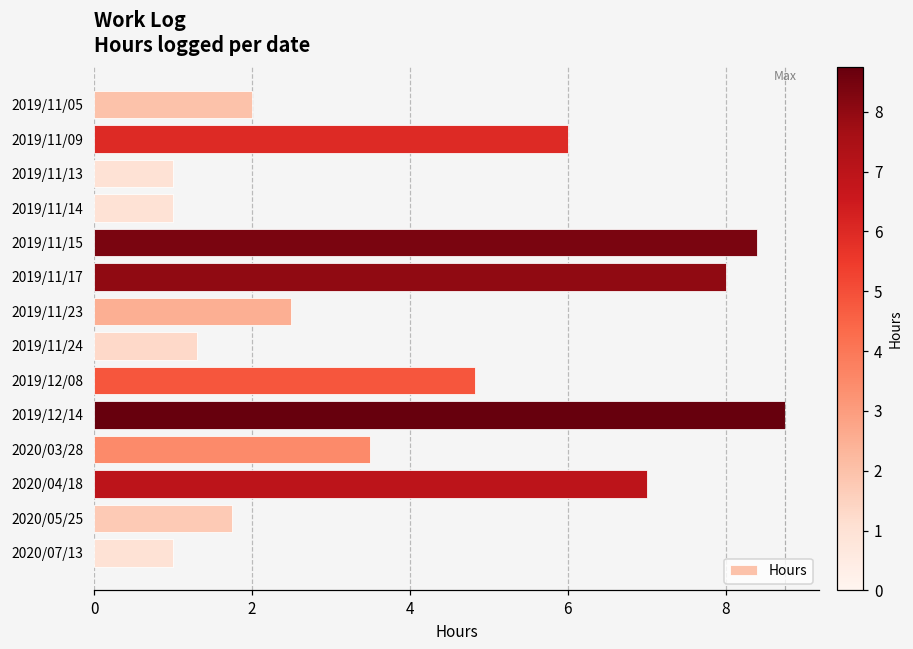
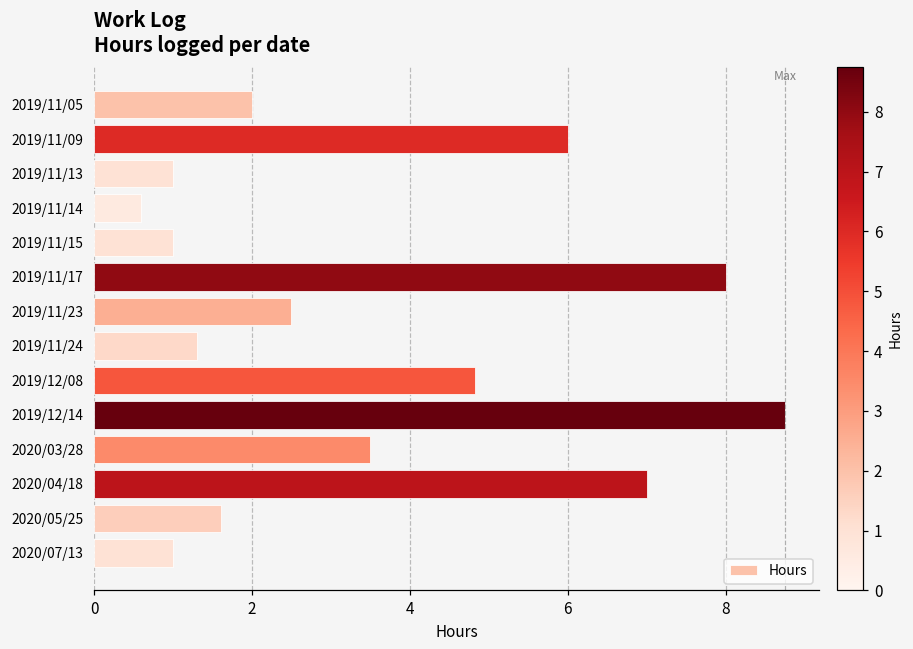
2019/11/14: 1.0 -> 0.6
2019/11/15: 8.4 -> 1.0
2020/05/25: 1.8 -> 1.6
